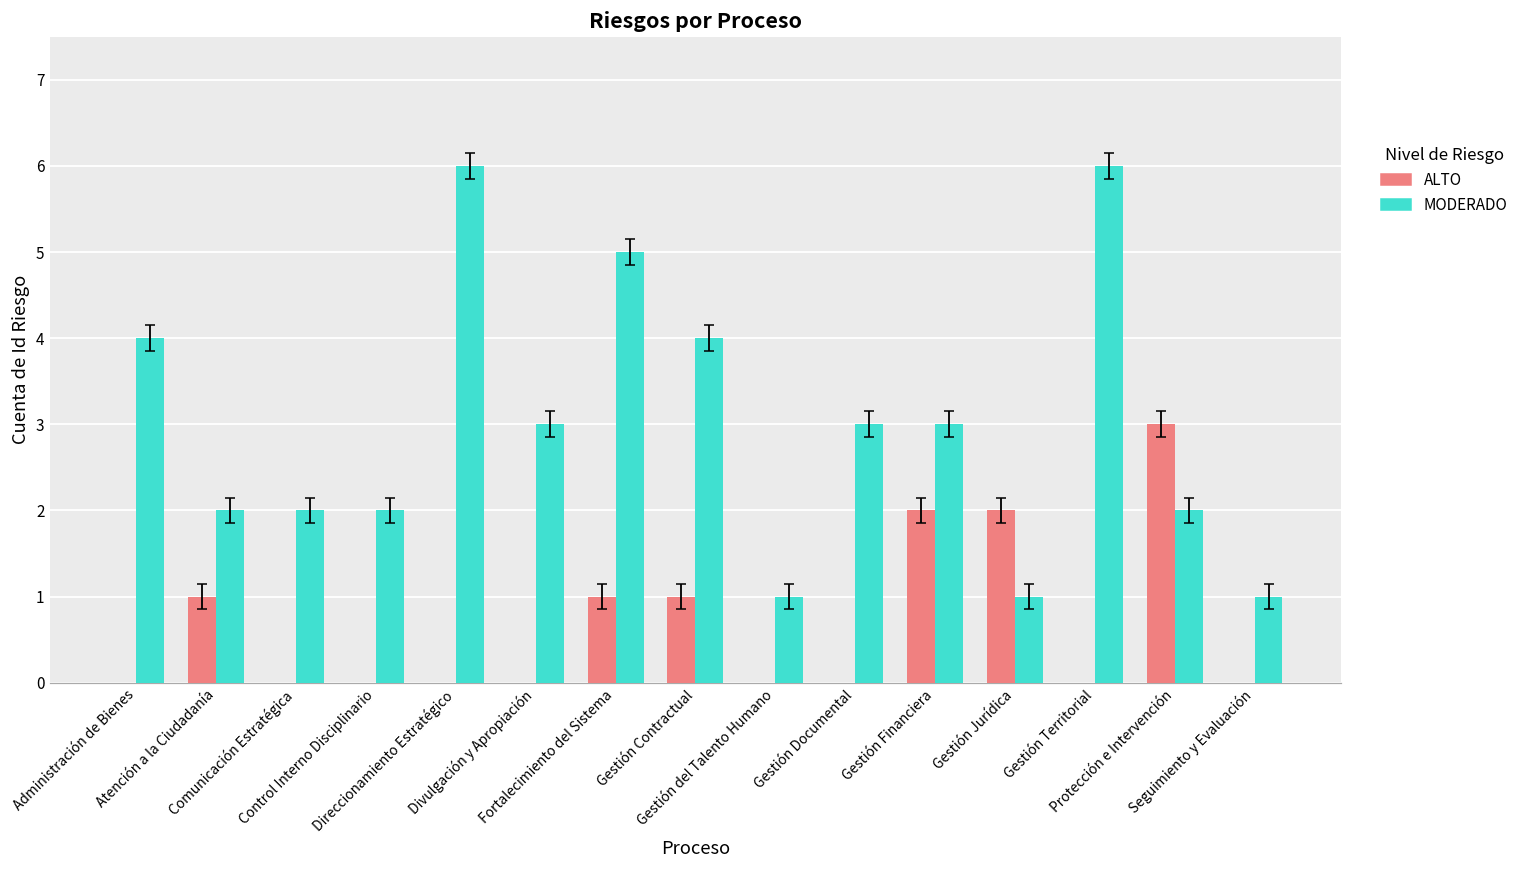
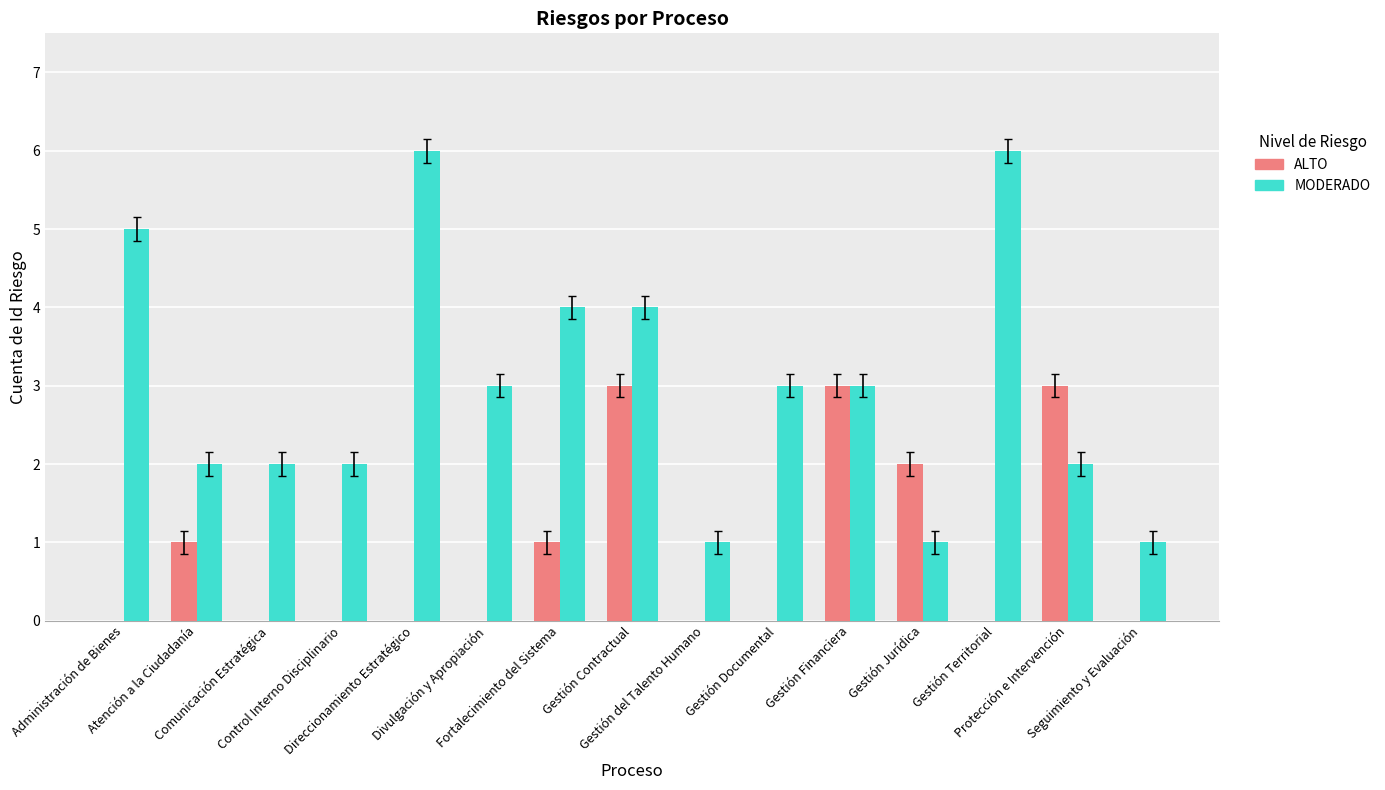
MODERADO, Administración de Bienes: 4 -> 5
MODERADO, Fortalecimiento del Sistema: 5 -> 4
ALTO, Gestión Contractual: 1 -> 3
ALTO, Gestión Financiera: 2 -> 3
